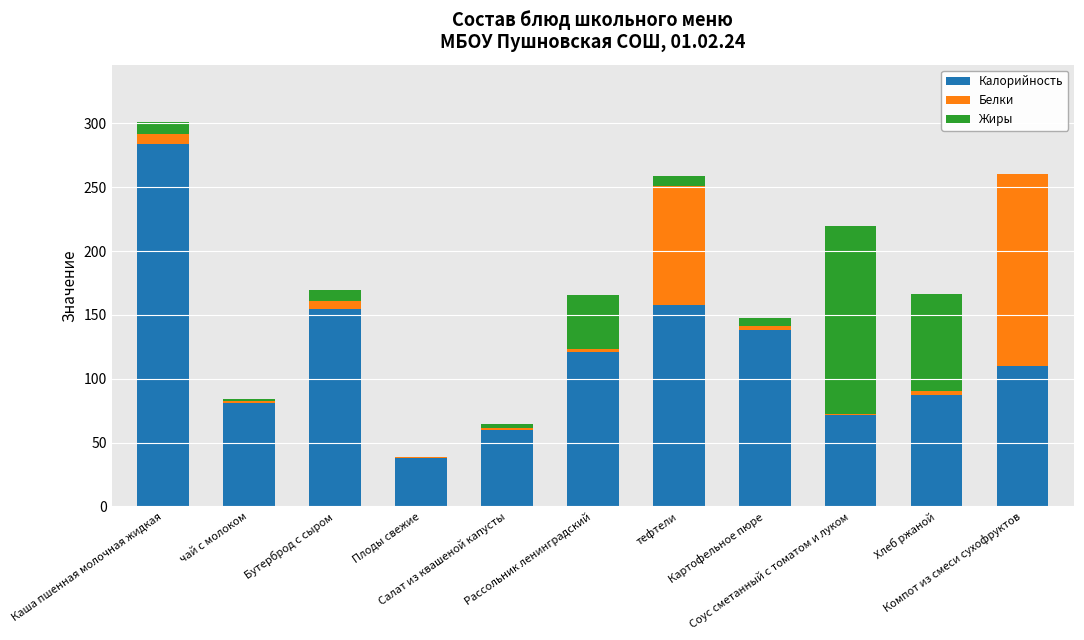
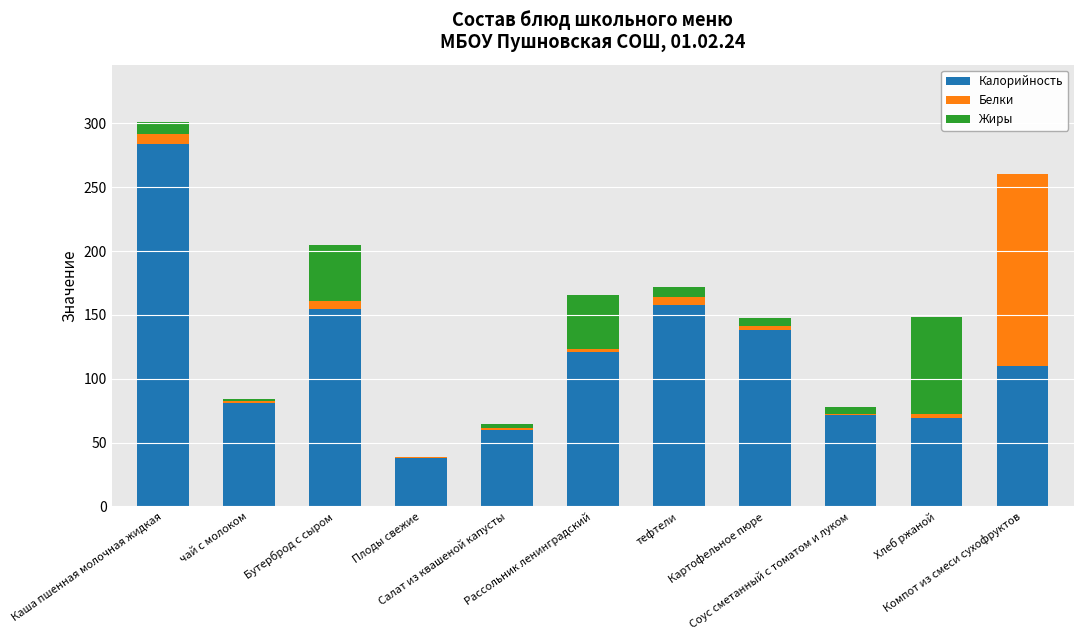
Жиры, Бутерброд с сыром: 8 -> 44
Белки, тефтели: 94 -> 7
Жиры, Соус сметанный с томатом и луком: 147 -> 6
Калорийность, Хлеб ржаной: 87 -> 69
